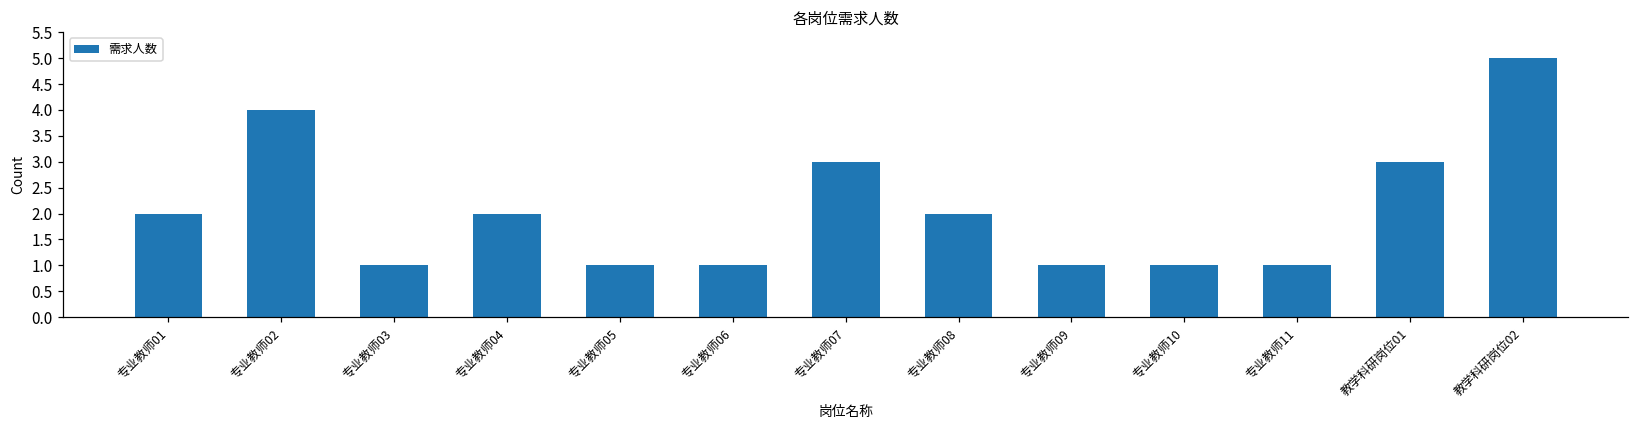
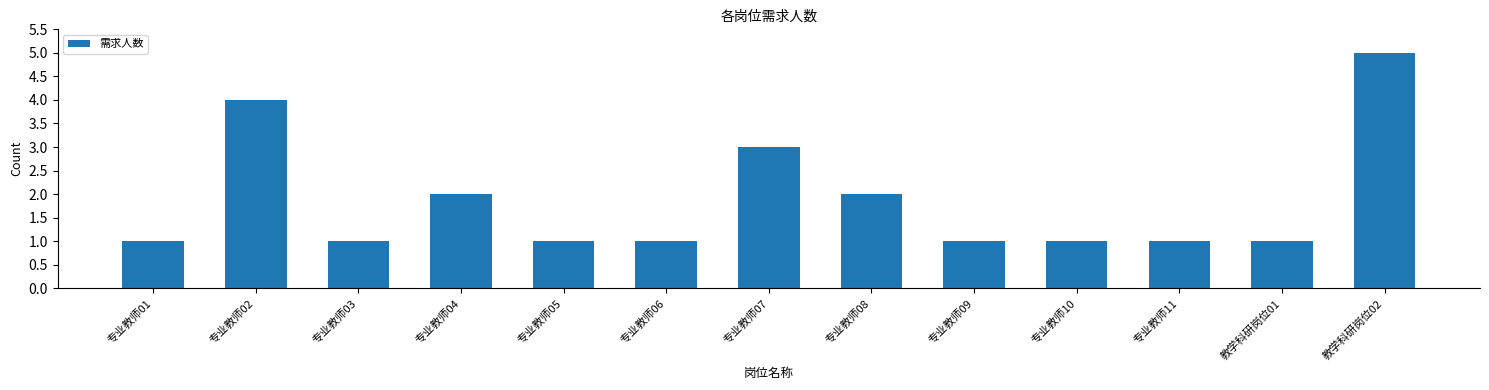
专业教师01: 2 -> 1
教学科研岗位01: 3 -> 1
